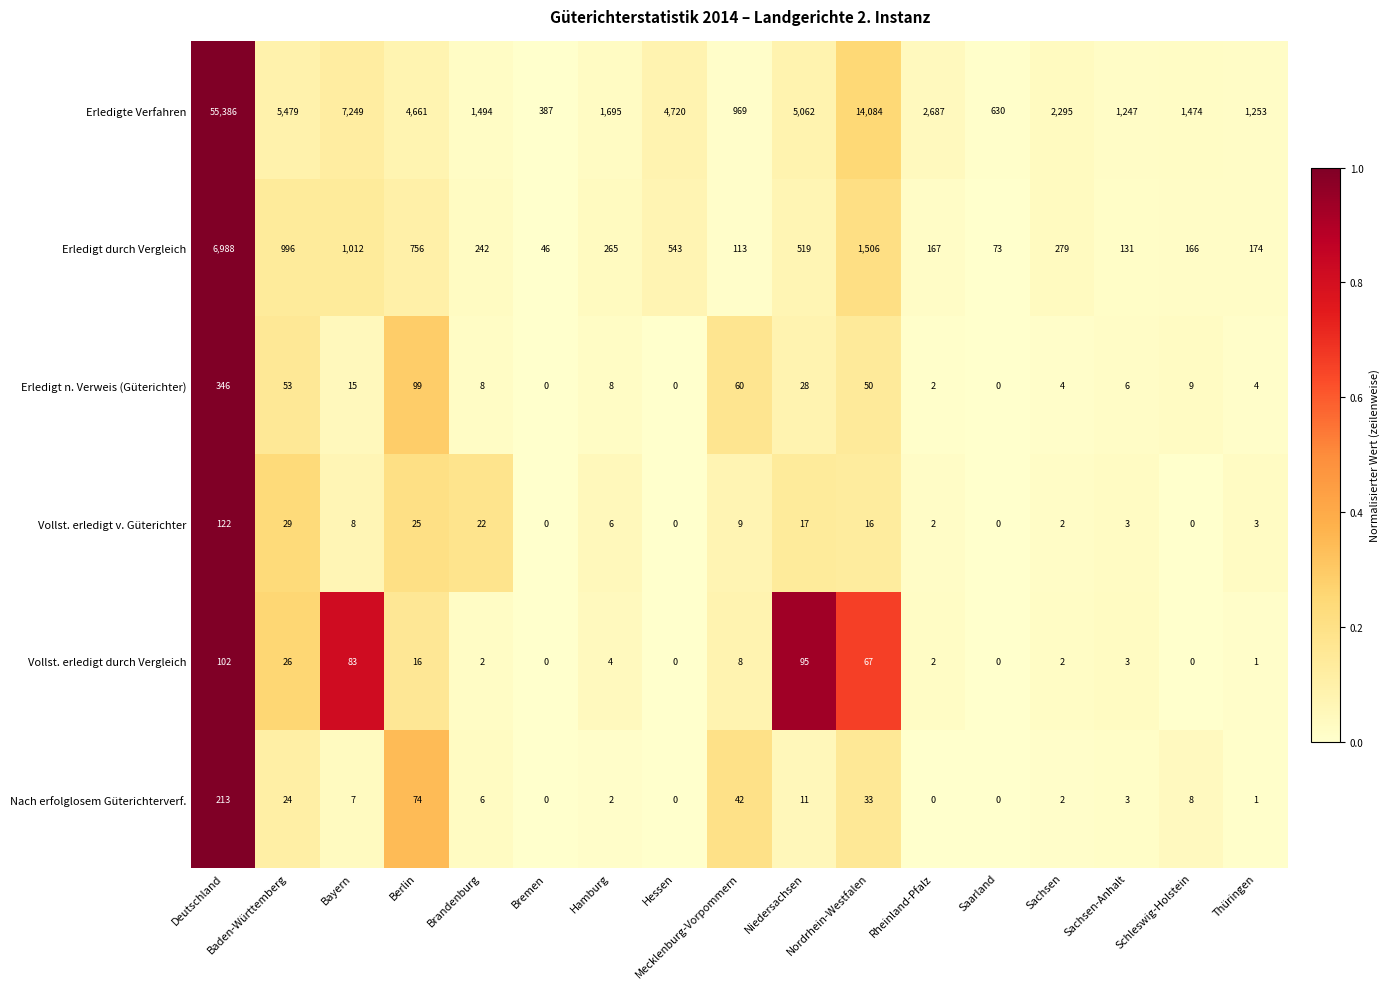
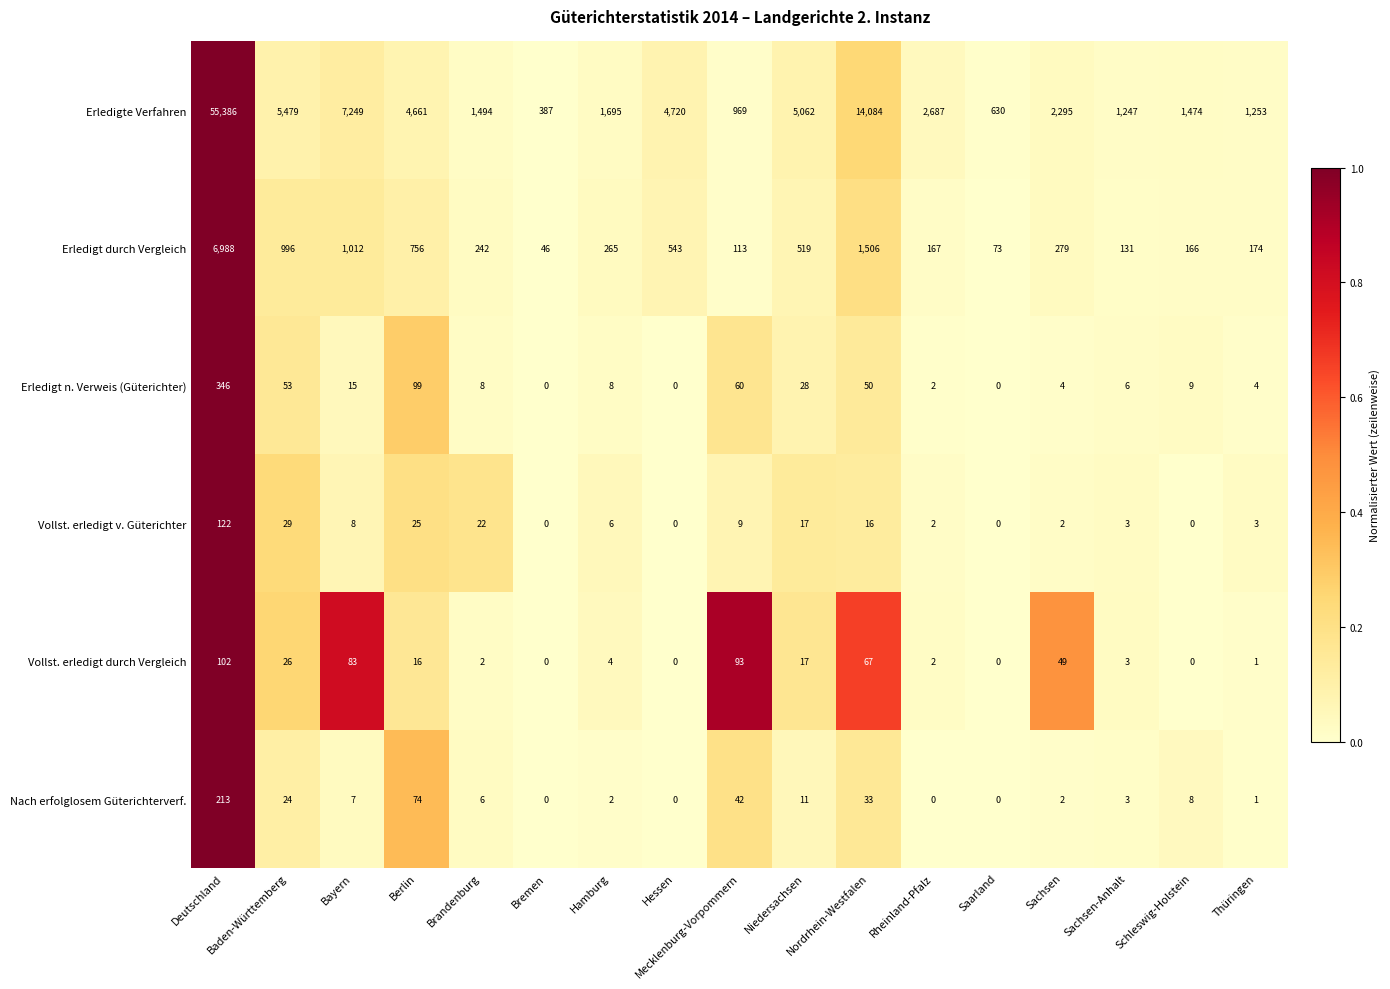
Vollst. erledigt durch Vergleich, Mecklenburg-Vorpommern: 8 -> 93
Vollst. erledigt durch Vergleich, Niedersachsen: 95 -> 17
Vollst. erledigt durch Vergleich, Sachsen: 2 -> 49
